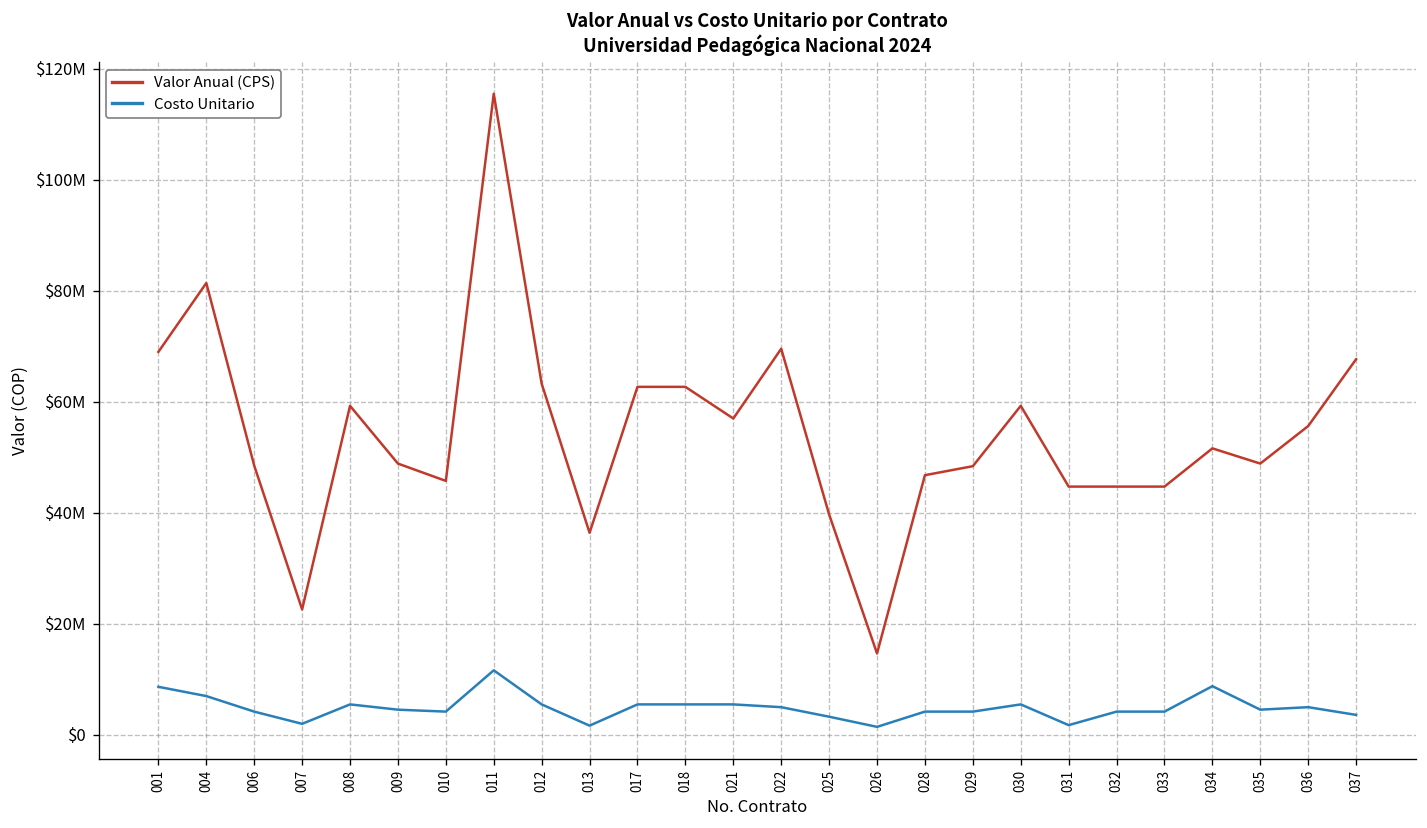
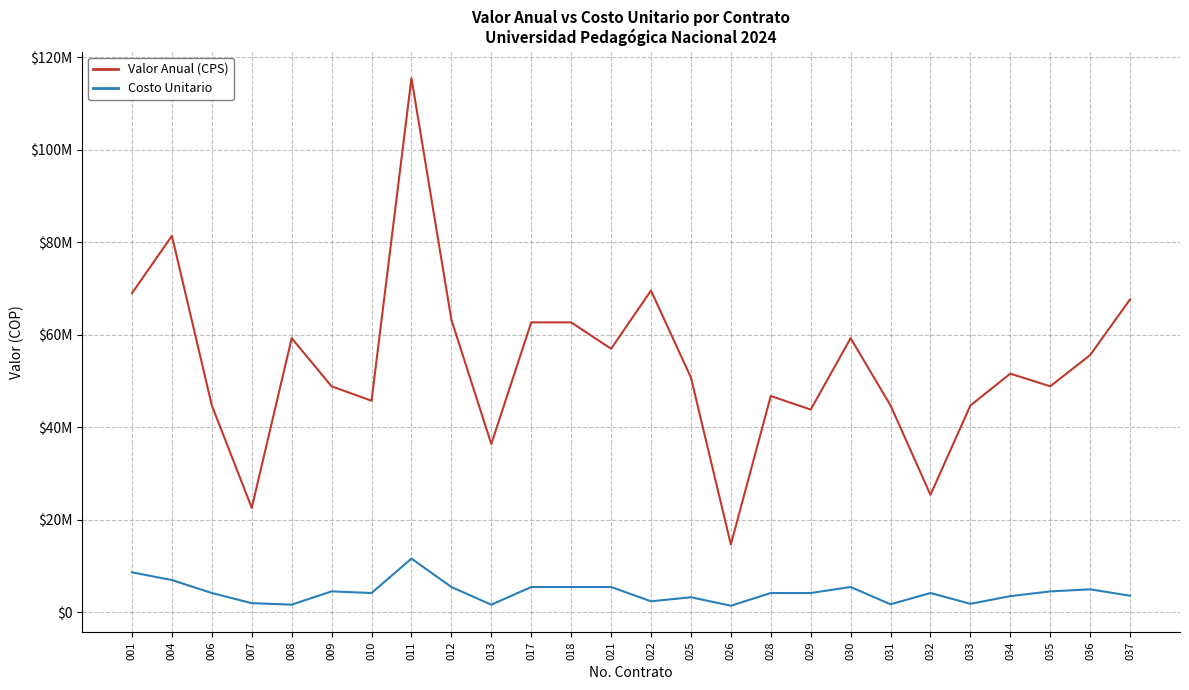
Valor Anual (CPS), 006: $49000000 -> $45000000
Costo Unitario, 008: $6000000 -> $2000000
Costo Unitario, 022: $5000000 -> $2000000
Valor Anual (CPS), 025: $40000000 -> $51000000
Valor Anual (CPS), 029: $48000000 -> $44000000
Valor Anual (CPS), 032: $45000000 -> $25000000
Costo Unitario, 033: $4000000 -> $2000000
Costo Unitario, 034: $9000000 -> $4000000
